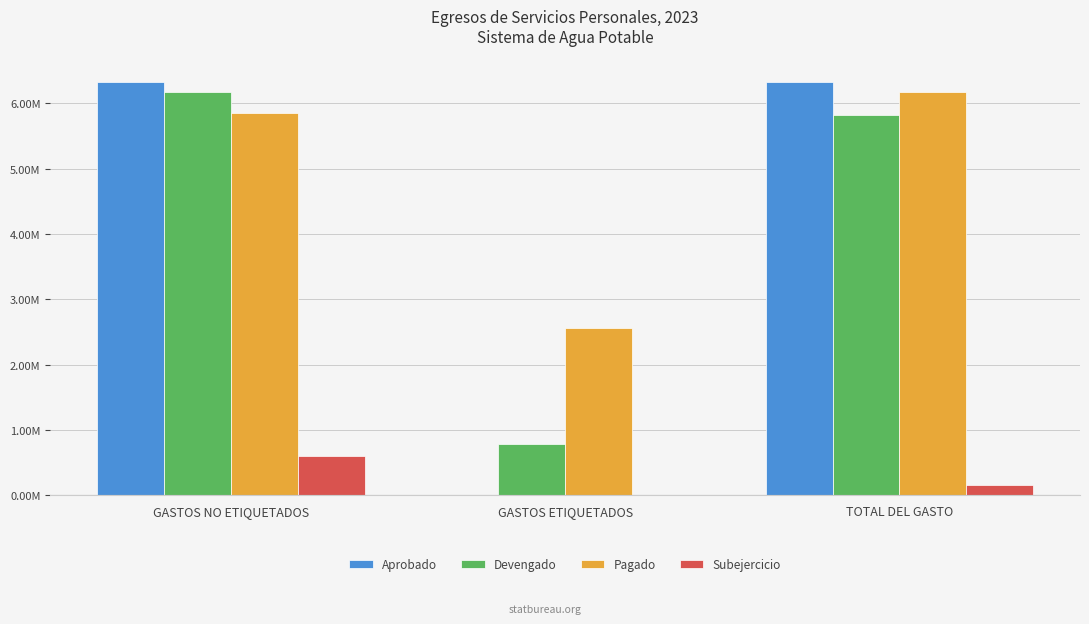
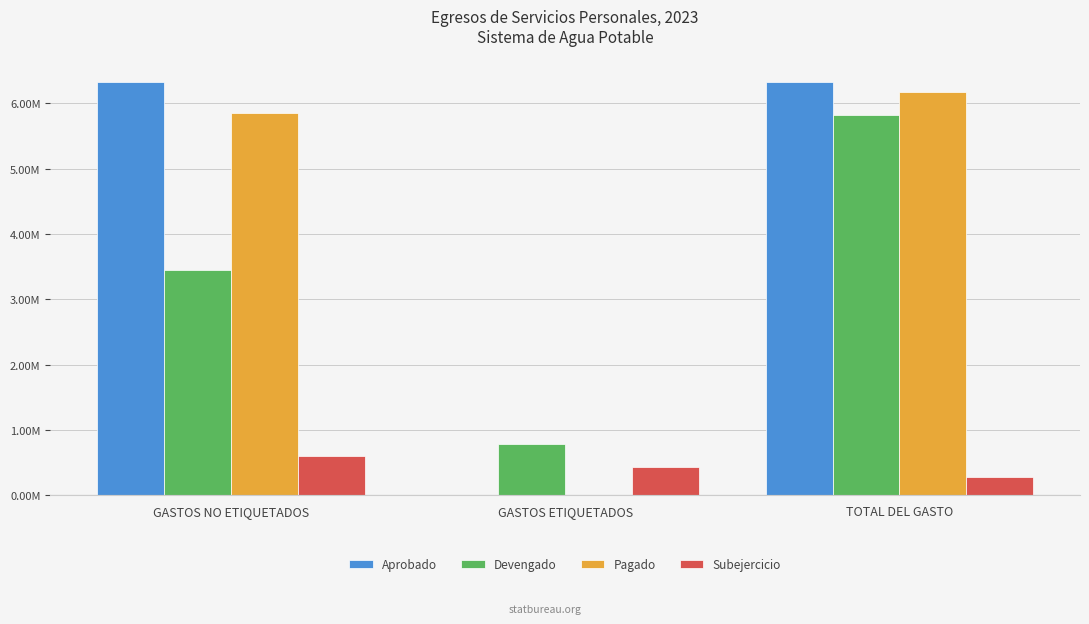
Devengado, GASTOS NO ETIQUETADOS: 6200000 -> 3400000
Pagado, GASTOS ETIQUETADOS: 2600000 -> 0
Subejercicio, GASTOS ETIQUETADOS: 0 -> 400000
Subejercicio, TOTAL DEL GASTO: 200000 -> 300000
